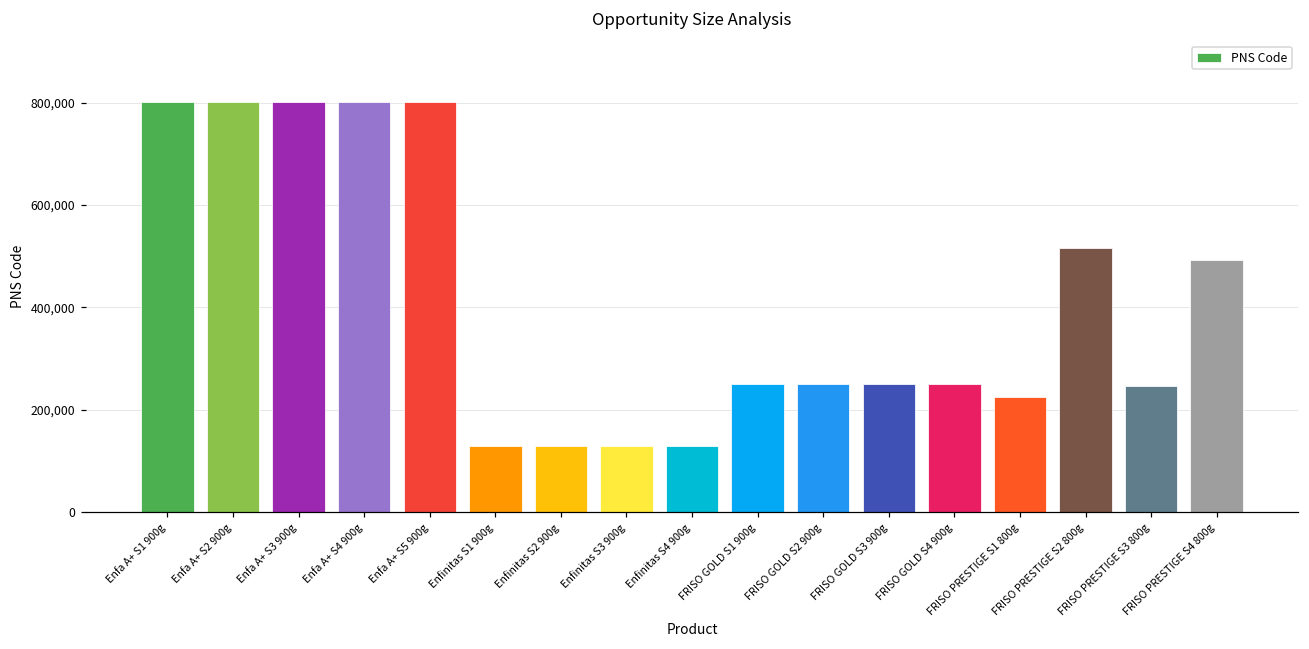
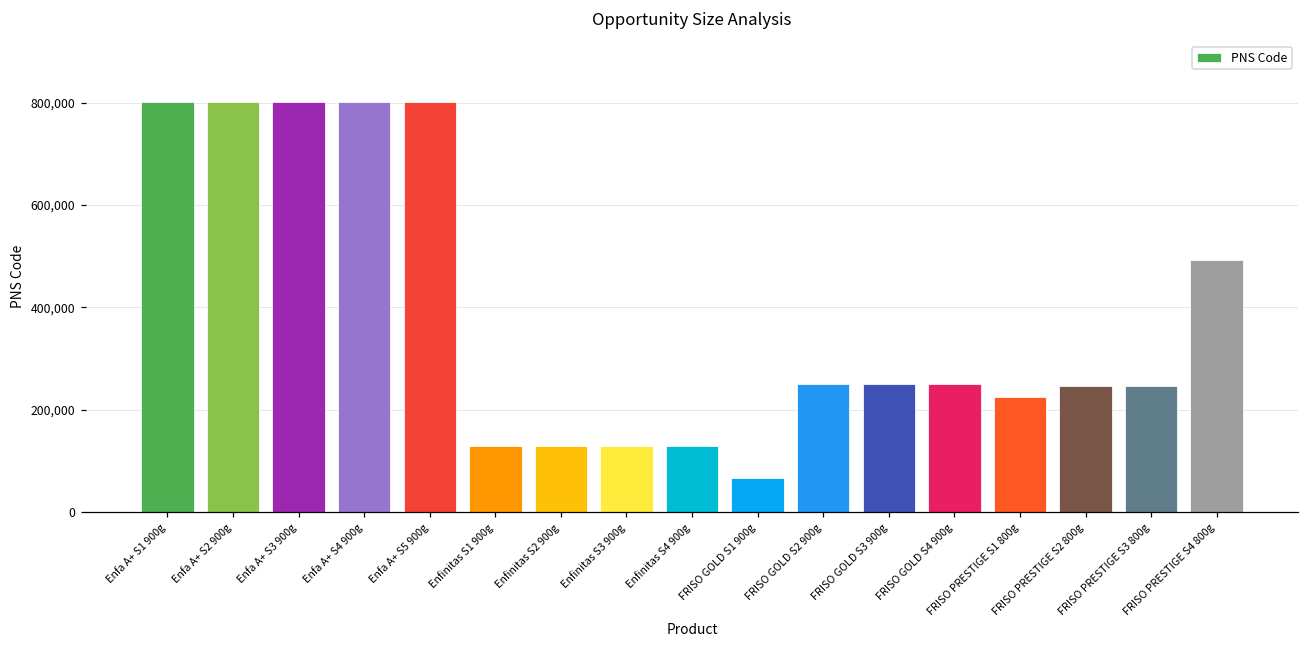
FRISO GOLD S1 900g: 250,000 -> 70,000
FRISO PRESTIGE S2 800g: 520,000 -> 250,000
